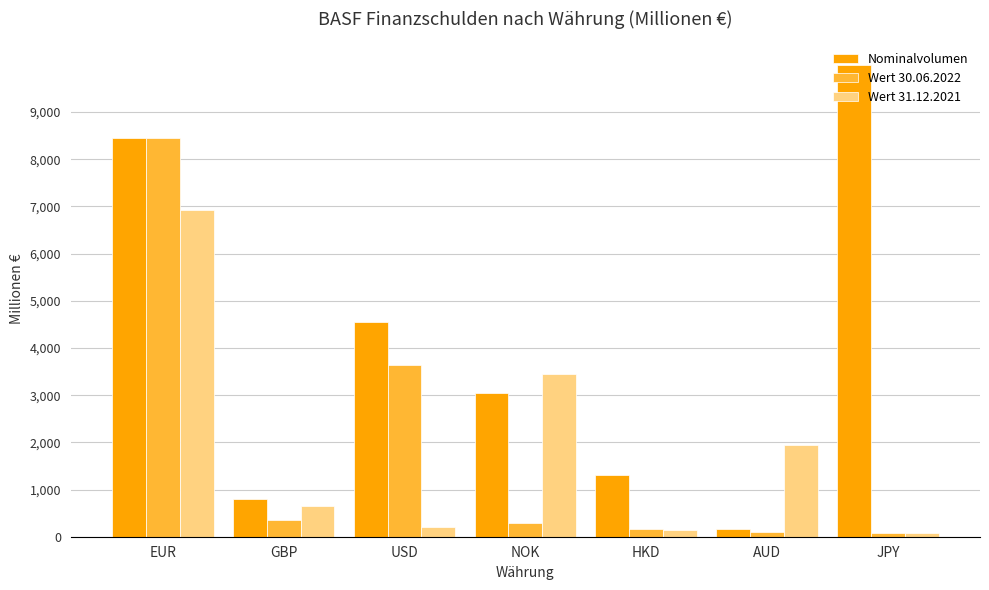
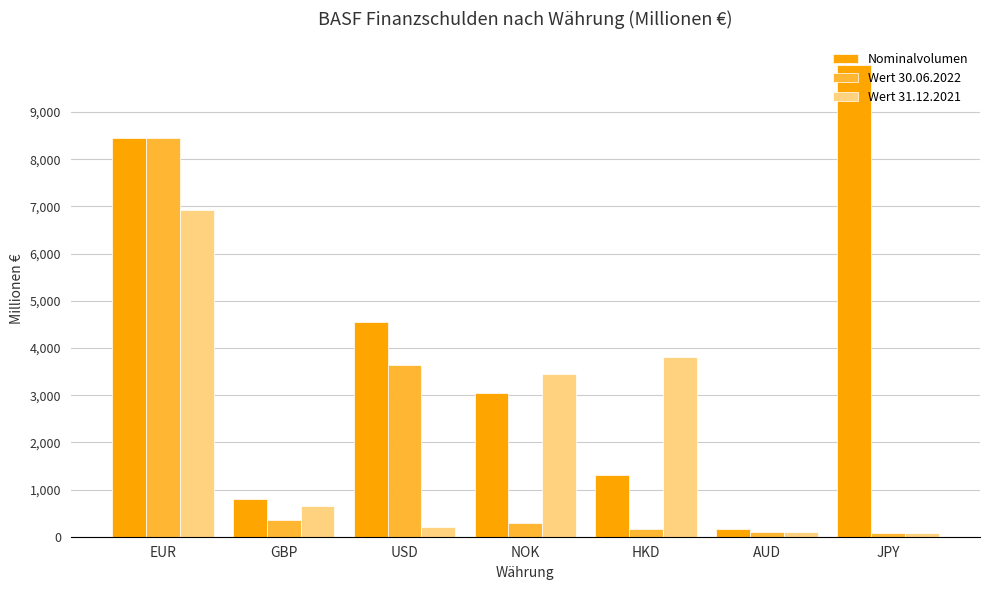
Wert 31.12.2021, HKD: 100 -> 3,800
Wert 31.12.2021, AUD: 1,900 -> 100
